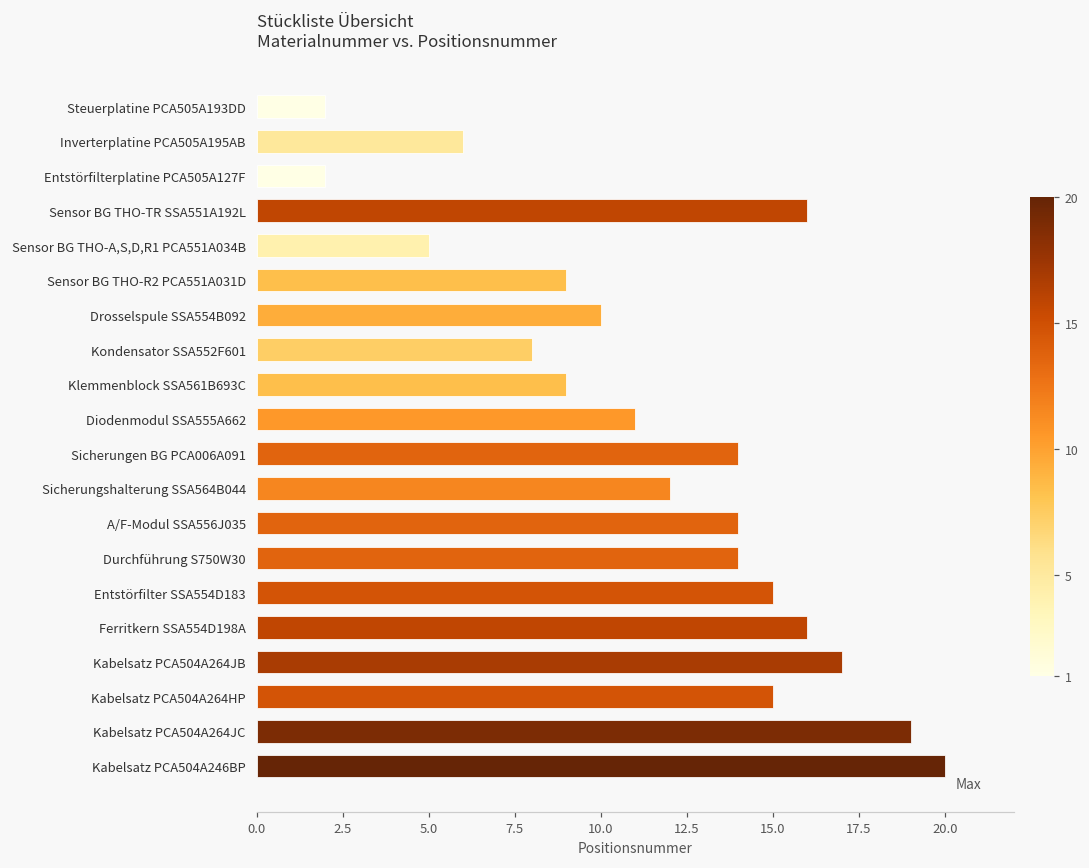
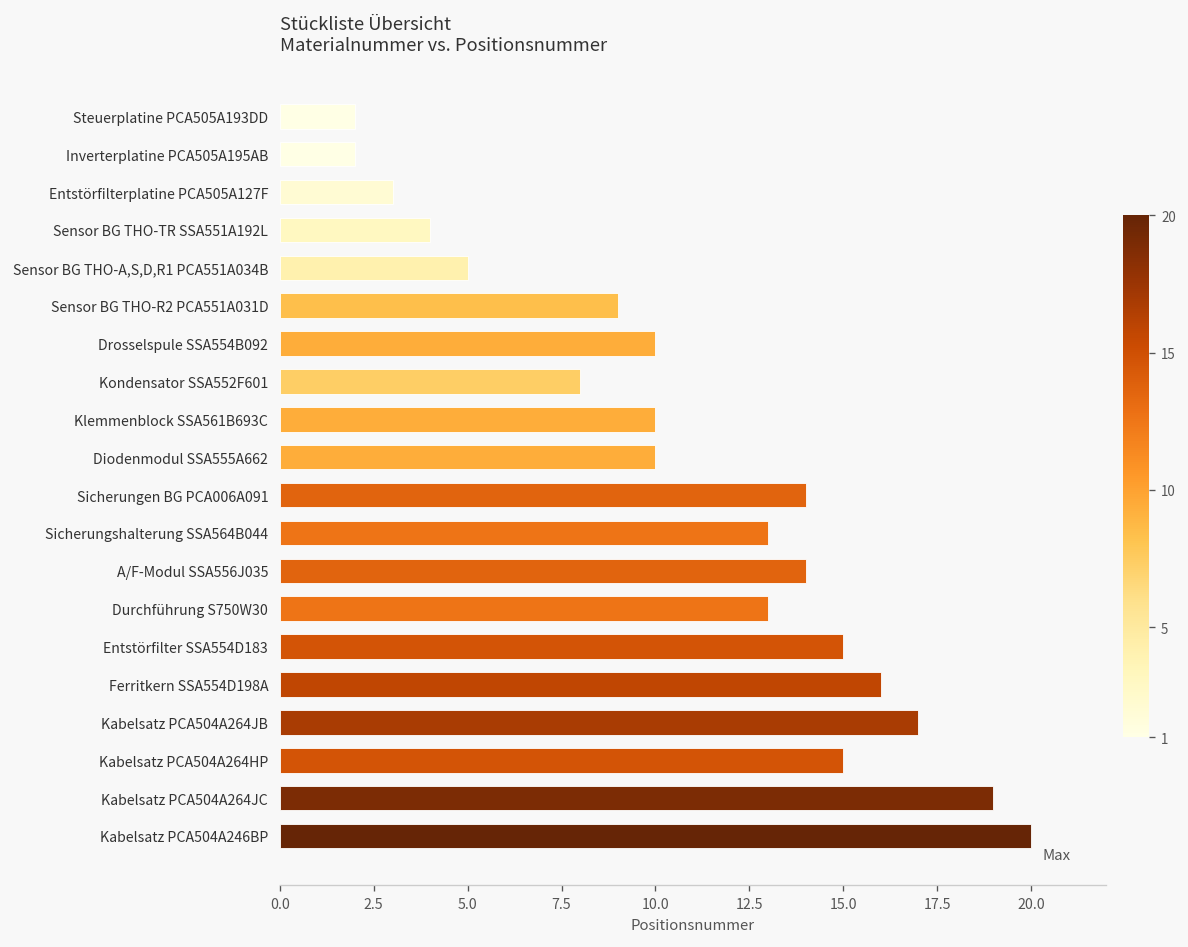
Inverterplatine PCA505A195AB: 6 -> 2
Entstörfilterplatine PCA505A127F: 2 -> 3
Sensor BG THO-TR SSA551A192L: 16 -> 4
Klemmenblock SSA561B693C: 9 -> 10
Diodenmodul SSA555A662: 11 -> 10
Sicherungshalterung SSA564B044: 12 -> 13
Durchführung S750W30: 14 -> 13
